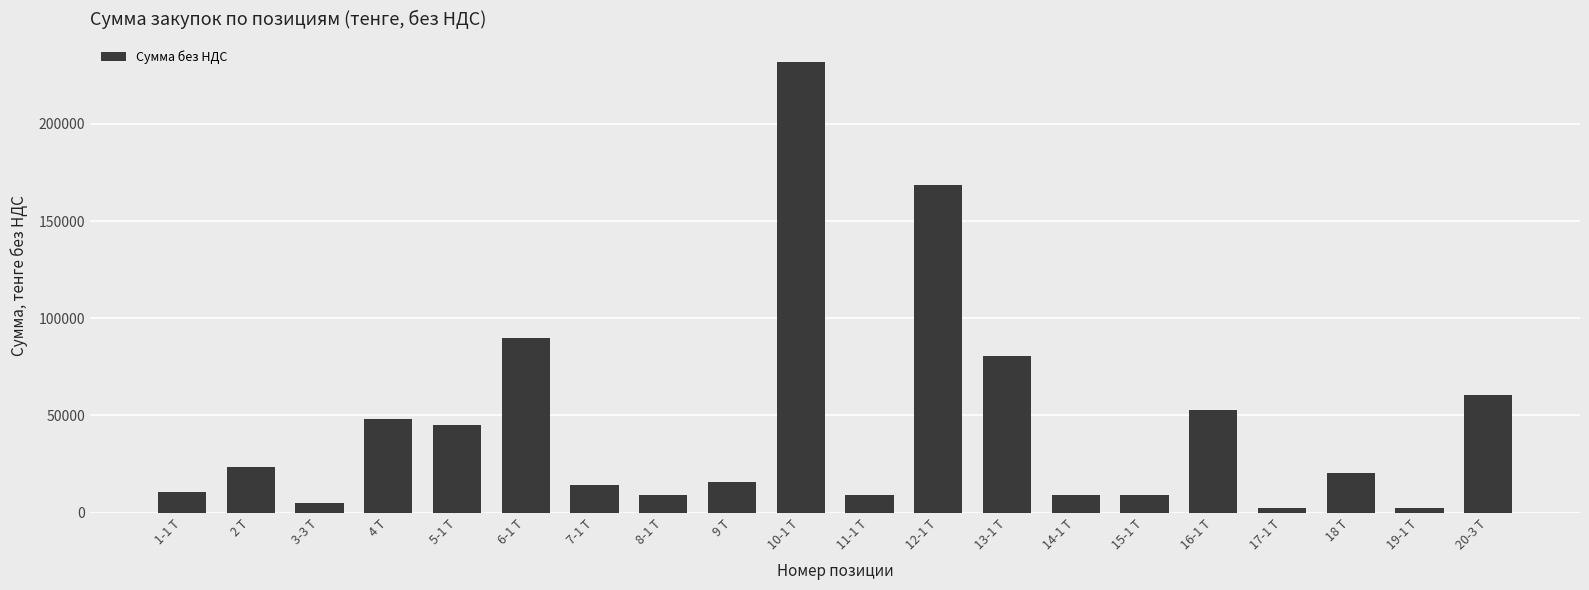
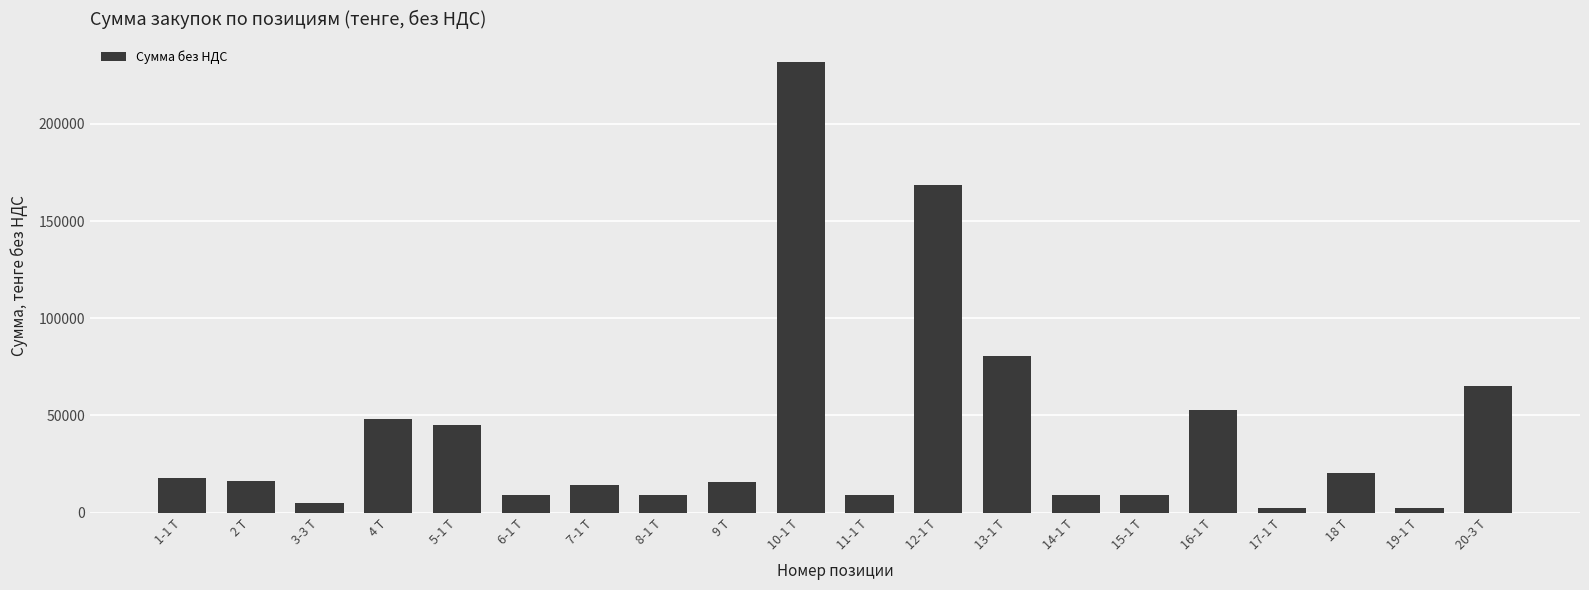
1-1 Т: 11000 -> 18000
2 Т: 23000 -> 16000
6-1 Т: 90000 -> 9000
20-3 Т: 61000 -> 65000
